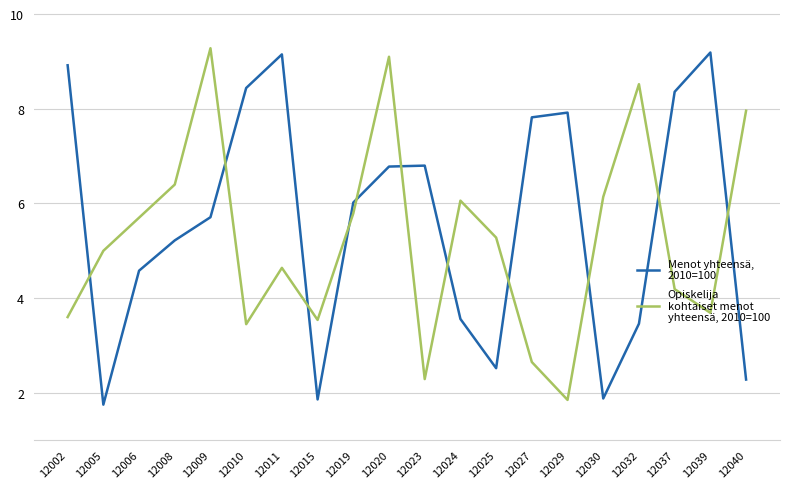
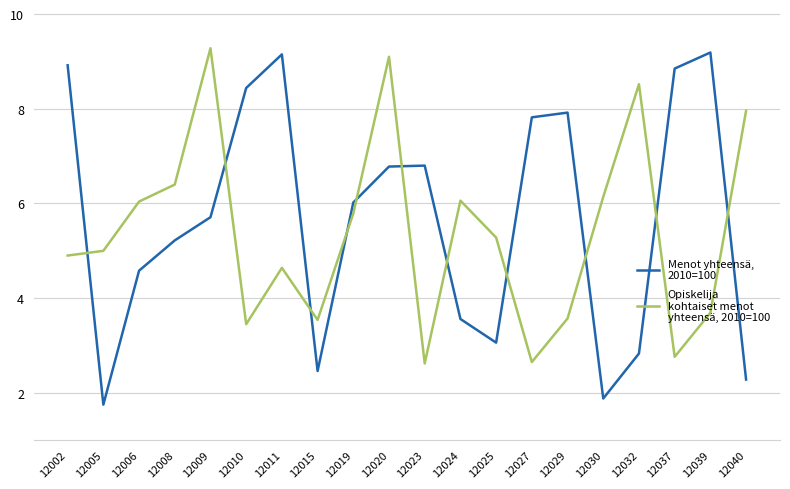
Opiskelija kohtaiset menot yhteensä, 2010=100, 12002: 3.6 -> 4.9
Opiskelija kohtaiset menot yhteensä, 2010=100, 12006: 5.7 -> 6.0
Menot yhteensä, 2010=100, 12015: 1.9 -> 2.5
Opiskelija kohtaiset menot yhteensä, 2010=100, 12023: 2.3 -> 2.6
Menot yhteensä, 2010=100, 12025: 2.5 -> 3.1
Opiskelija kohtaiset menot yhteensä, 2010=100, 12029: 1.9 -> 3.6
Menot yhteensä, 2010=100, 12032: 3.5 -> 2.8
Menot yhteensä, 2010=100, 12037: 8.4 -> 8.9
Opiskelija kohtaiset menot yhteensä, 2010=100, 12037: 4.2 -> 2.8
